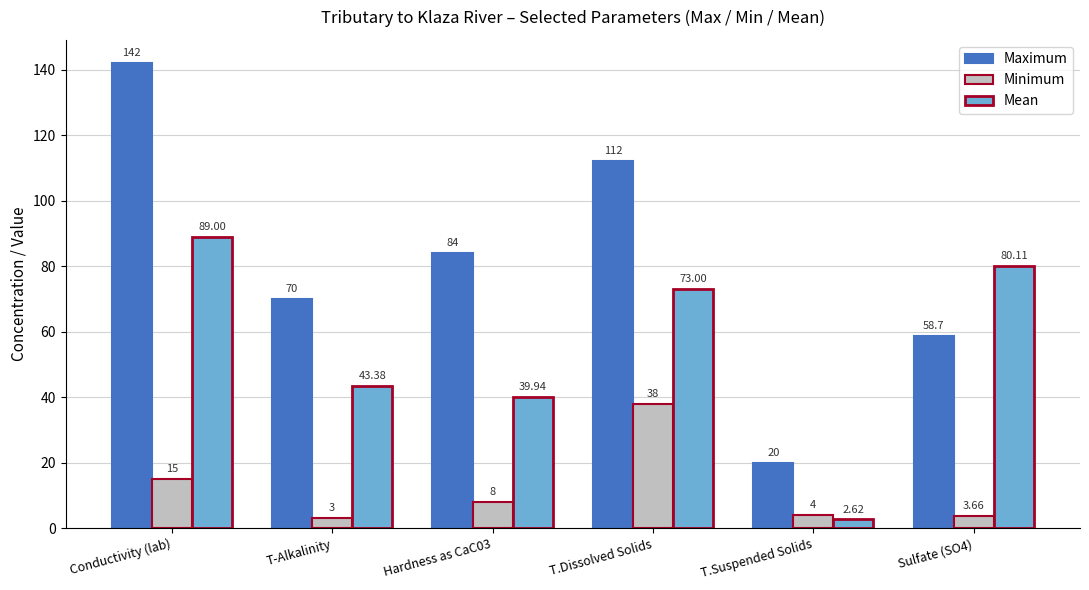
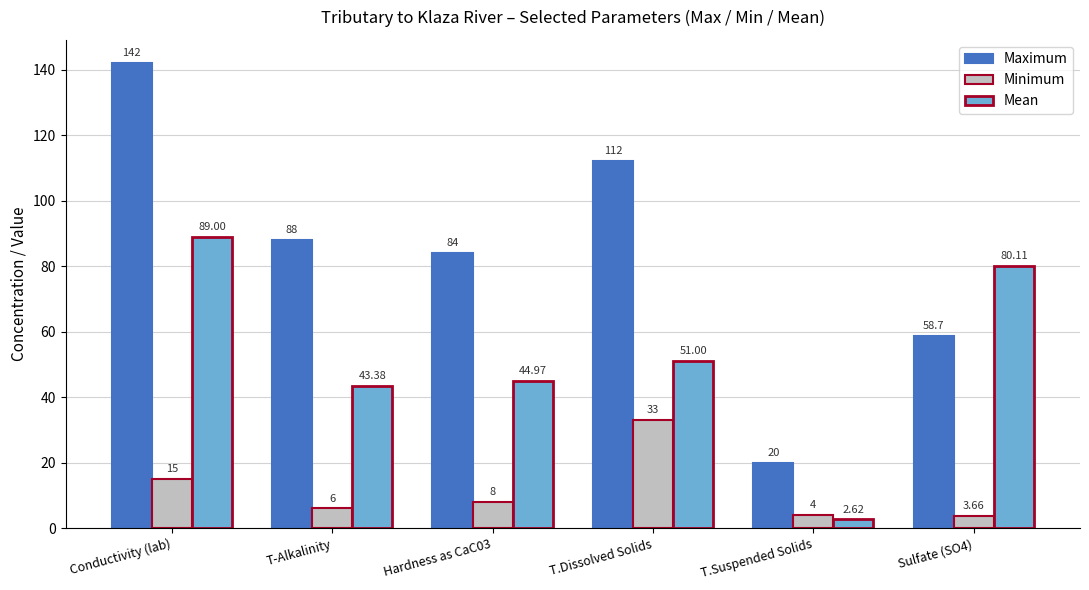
Maximum, T-Alkalinity: 70 -> 88
Minimum, T-Alkalinity: 3 -> 6
Mean, Hardness as CaC03: 39.94 -> 44.97
Minimum, T.Dissolved Solids: 38 -> 33
Mean, T.Dissolved Solids: 73.00 -> 51.00
